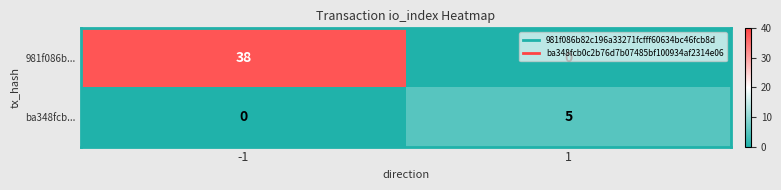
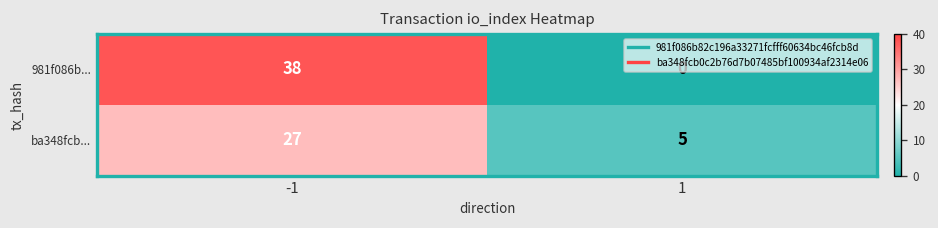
ba348fcb..., -1: 0 -> 27
